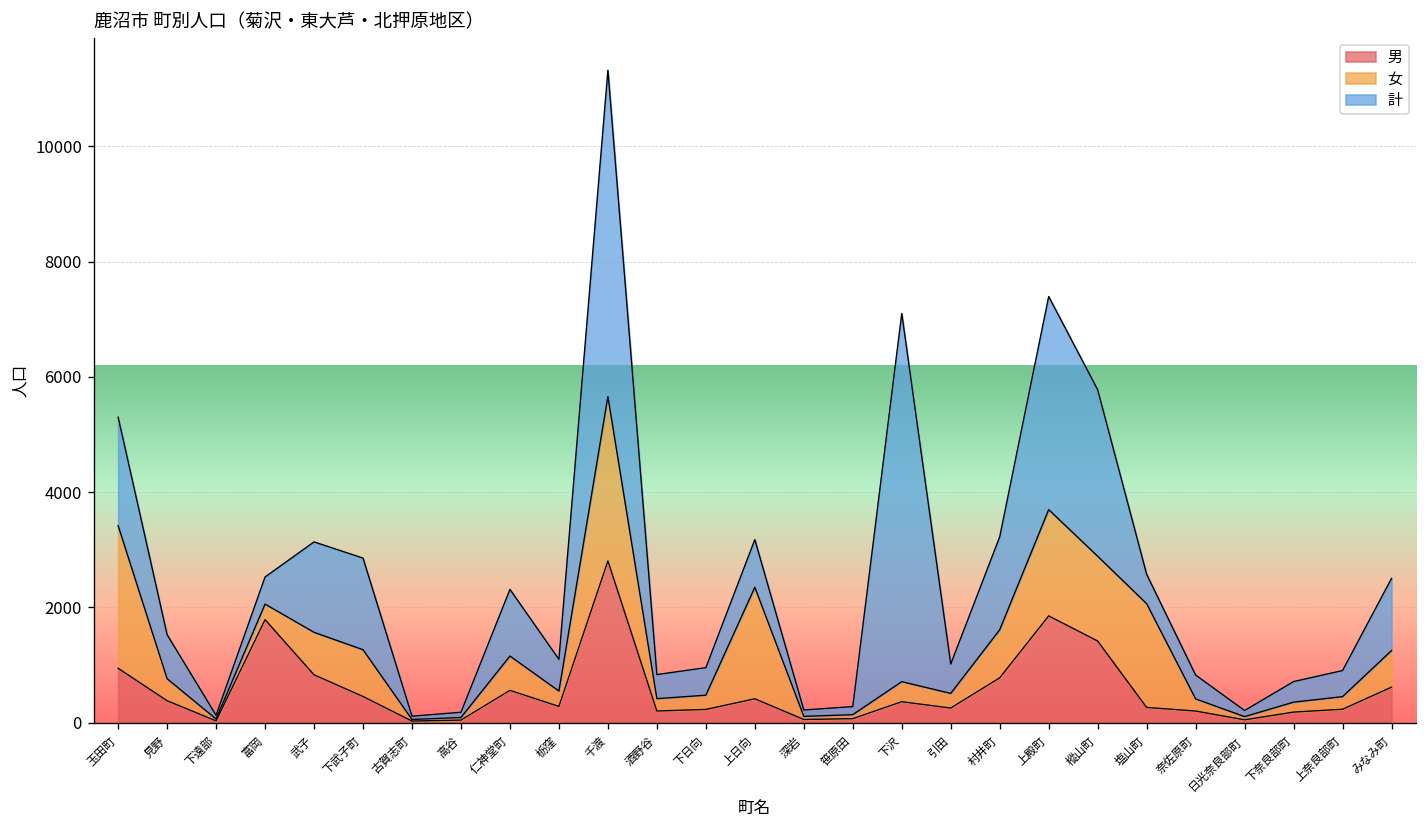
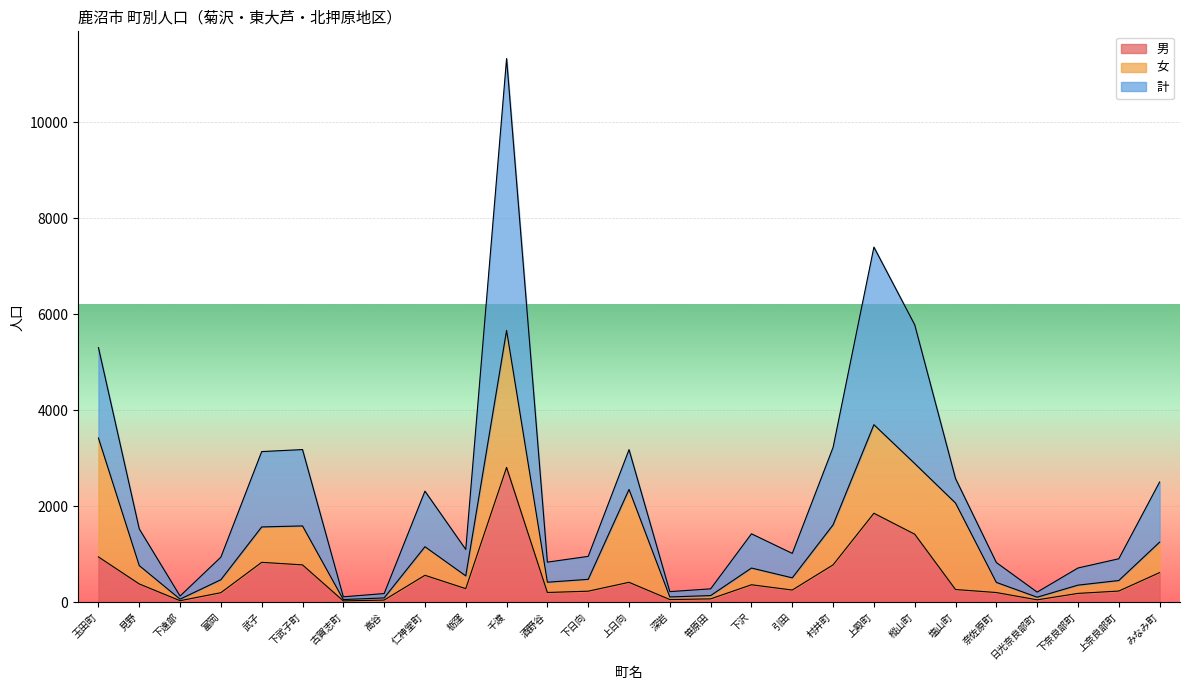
男, 富岡: 1800 -> 200
男, 下武子町: 500 -> 800
計, 下沢: 6400 -> 700
